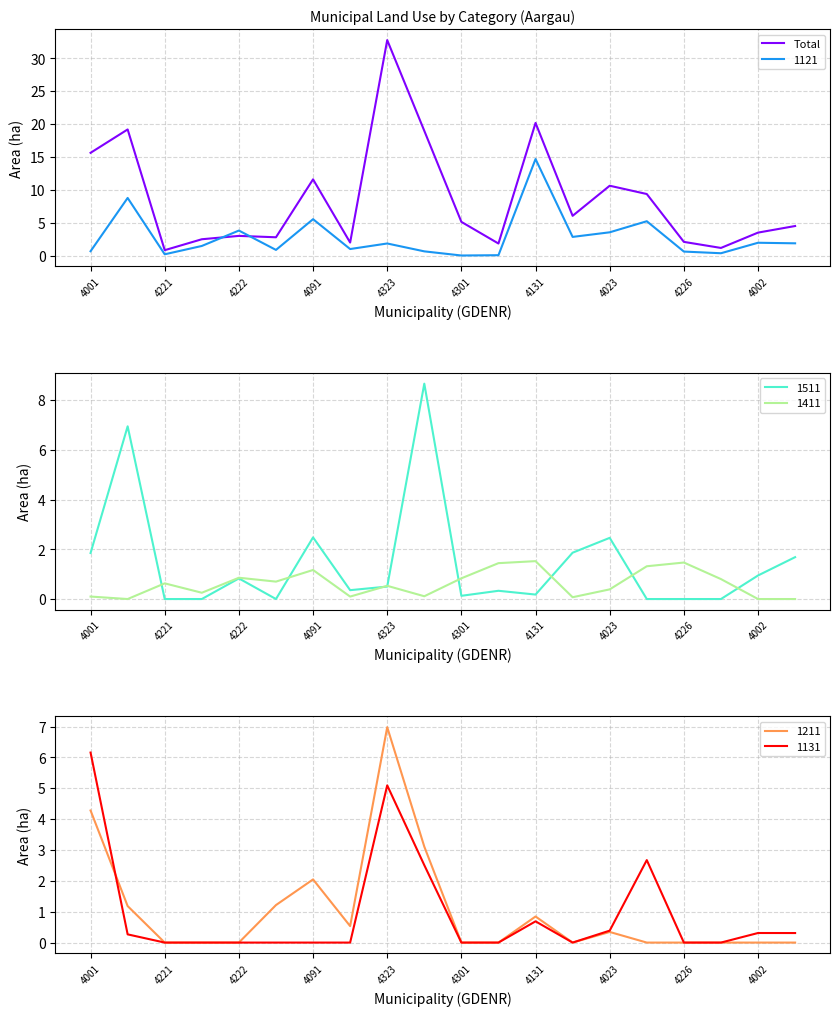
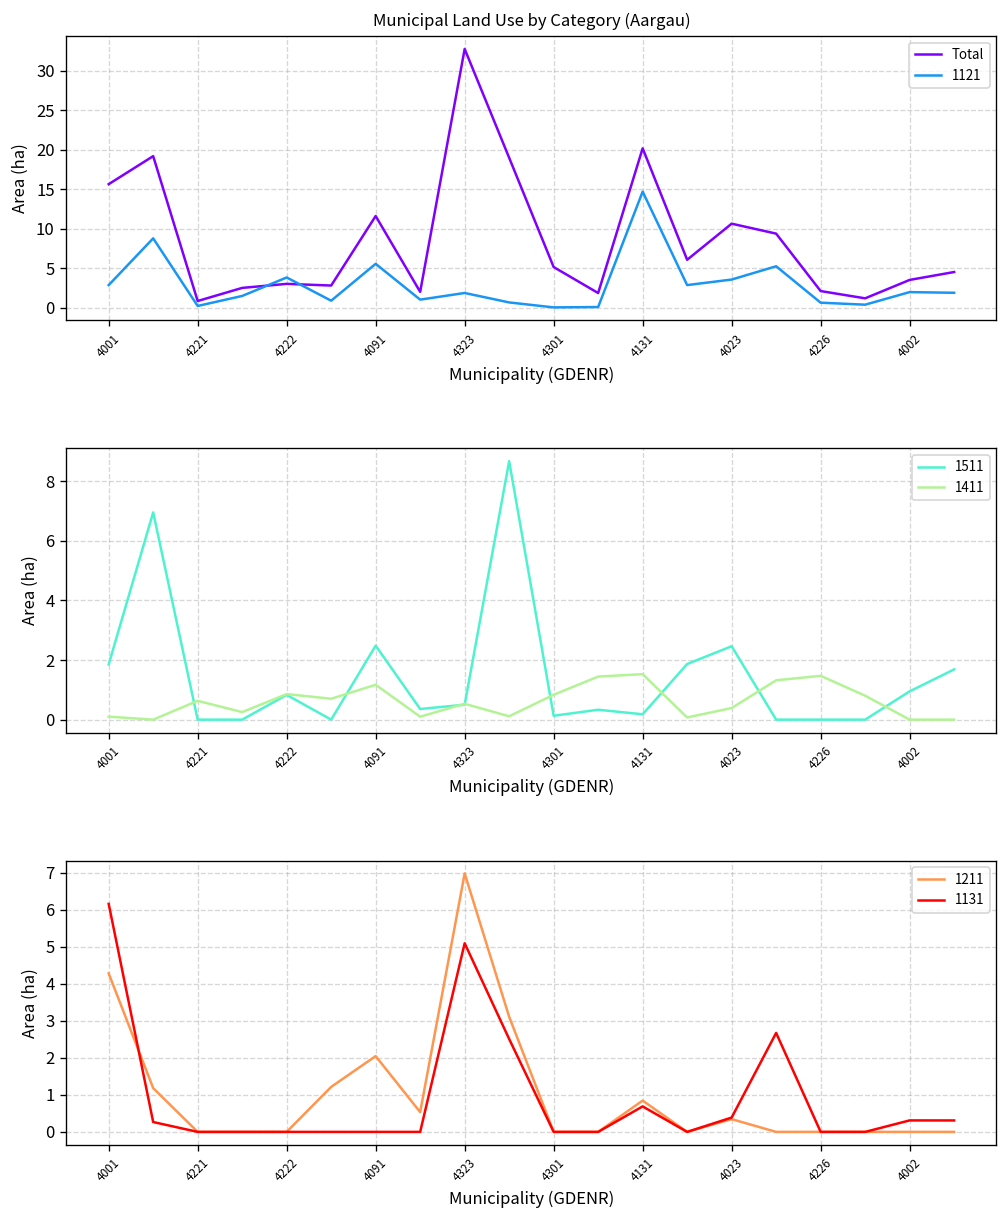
Municipal Land Use by Category (Aargau), 1121, 4001: 1 -> 3
